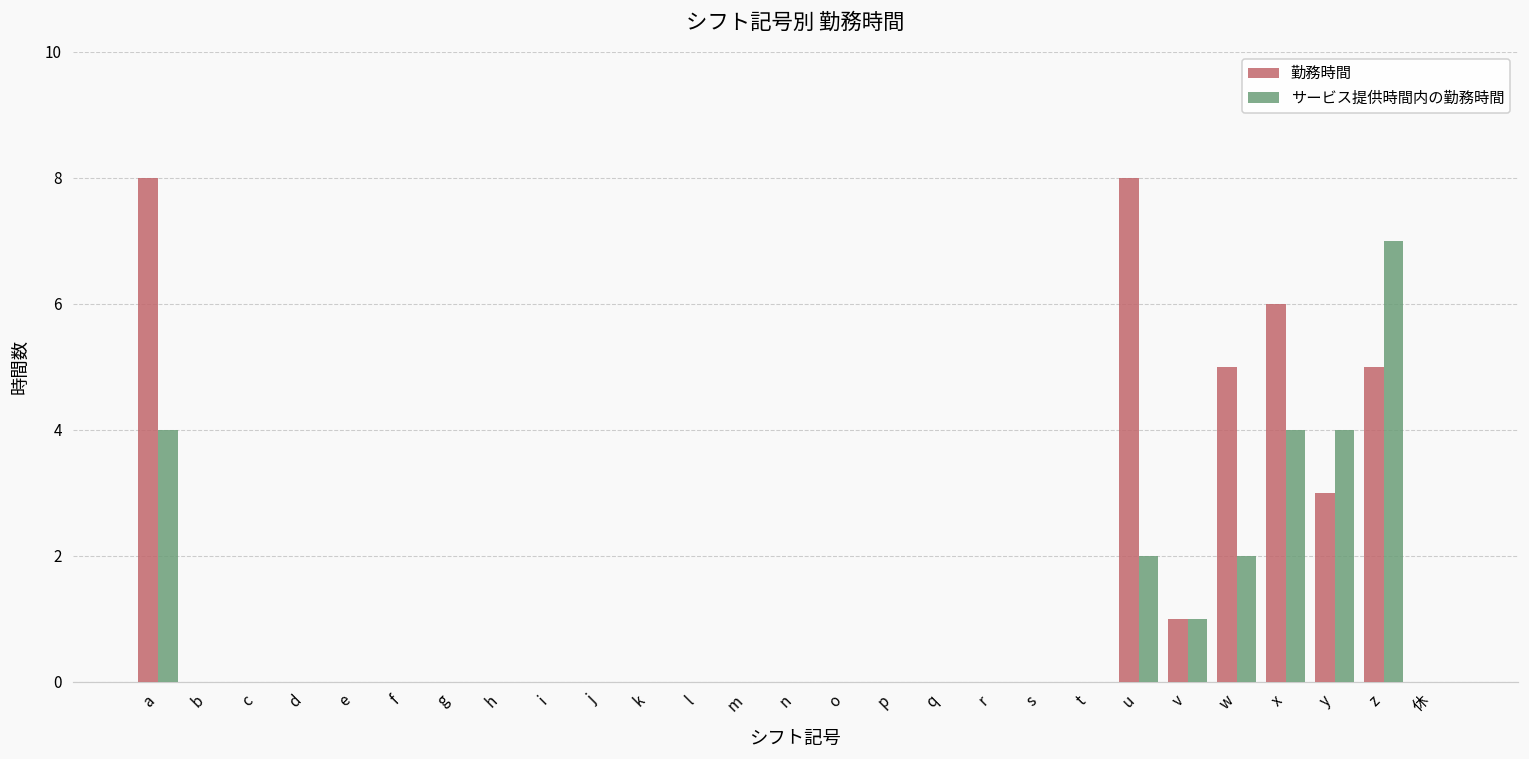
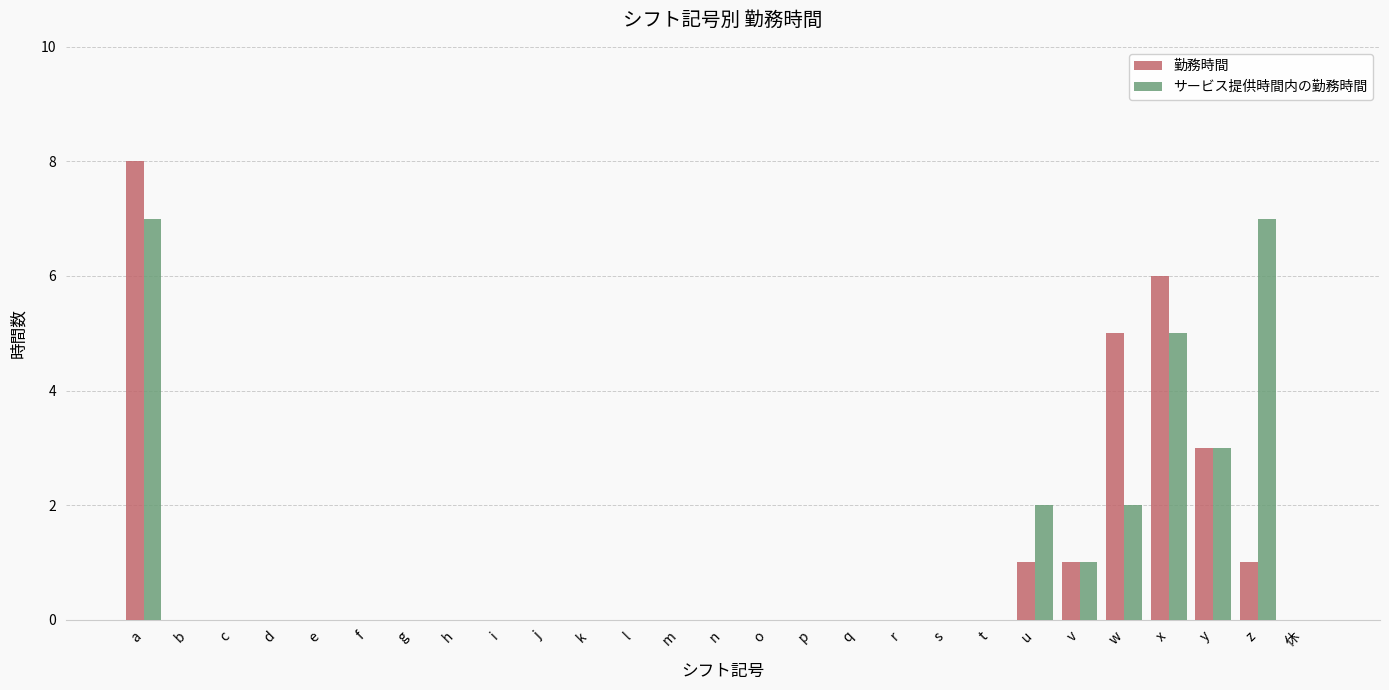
サービス提供時間内の勤務時間, a: 4 -> 7
勤務時間, u: 8 -> 1
サービス提供時間内の勤務時間, x: 4 -> 5
サービス提供時間内の勤務時間, y: 4 -> 3
勤務時間, z: 5 -> 1
